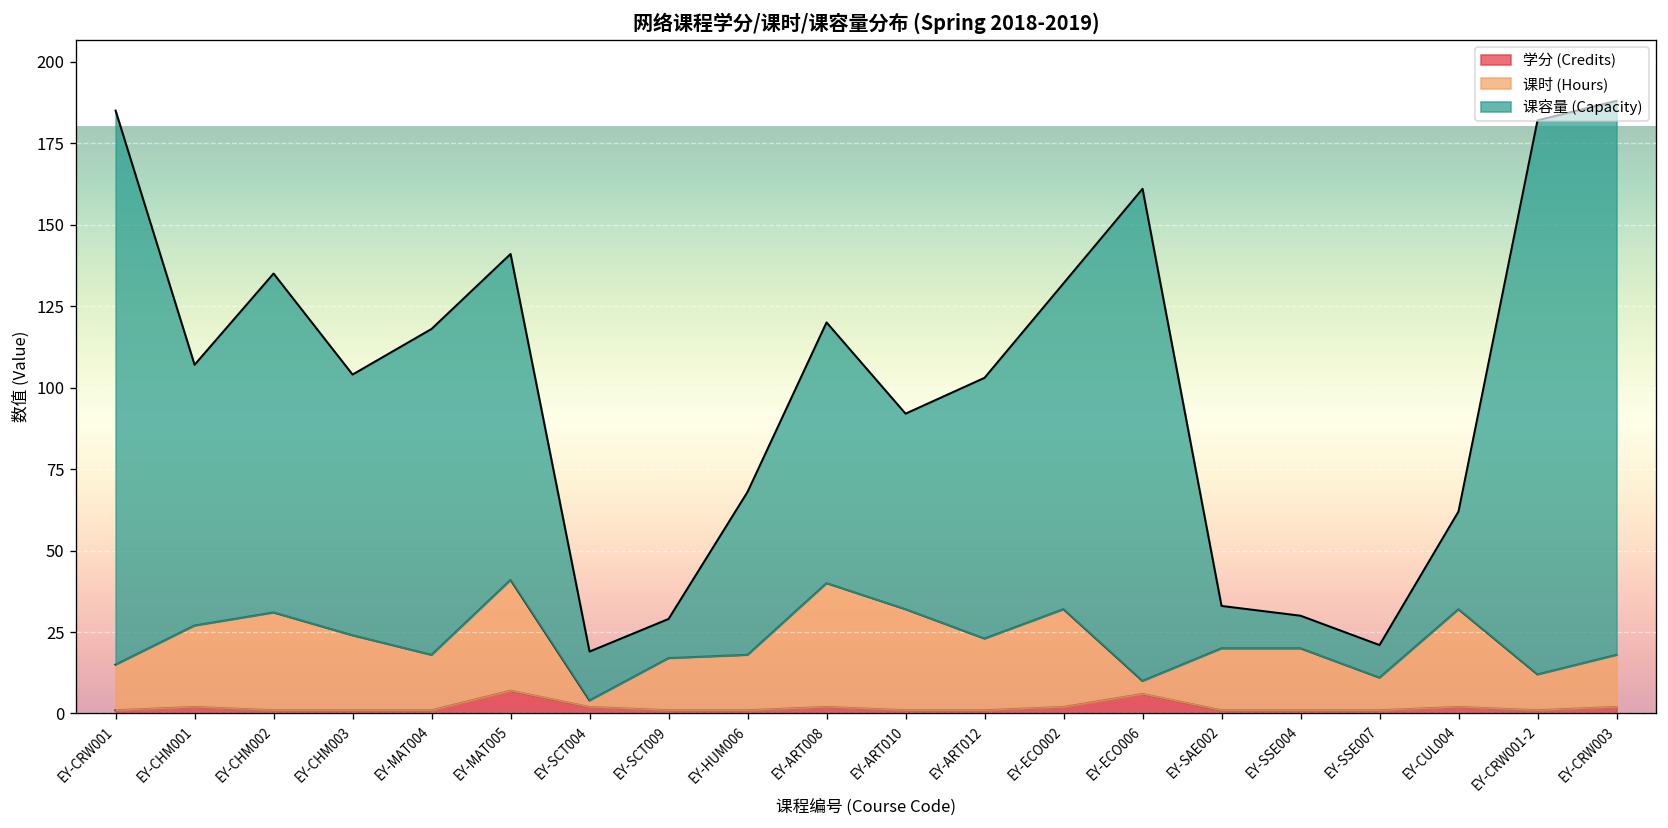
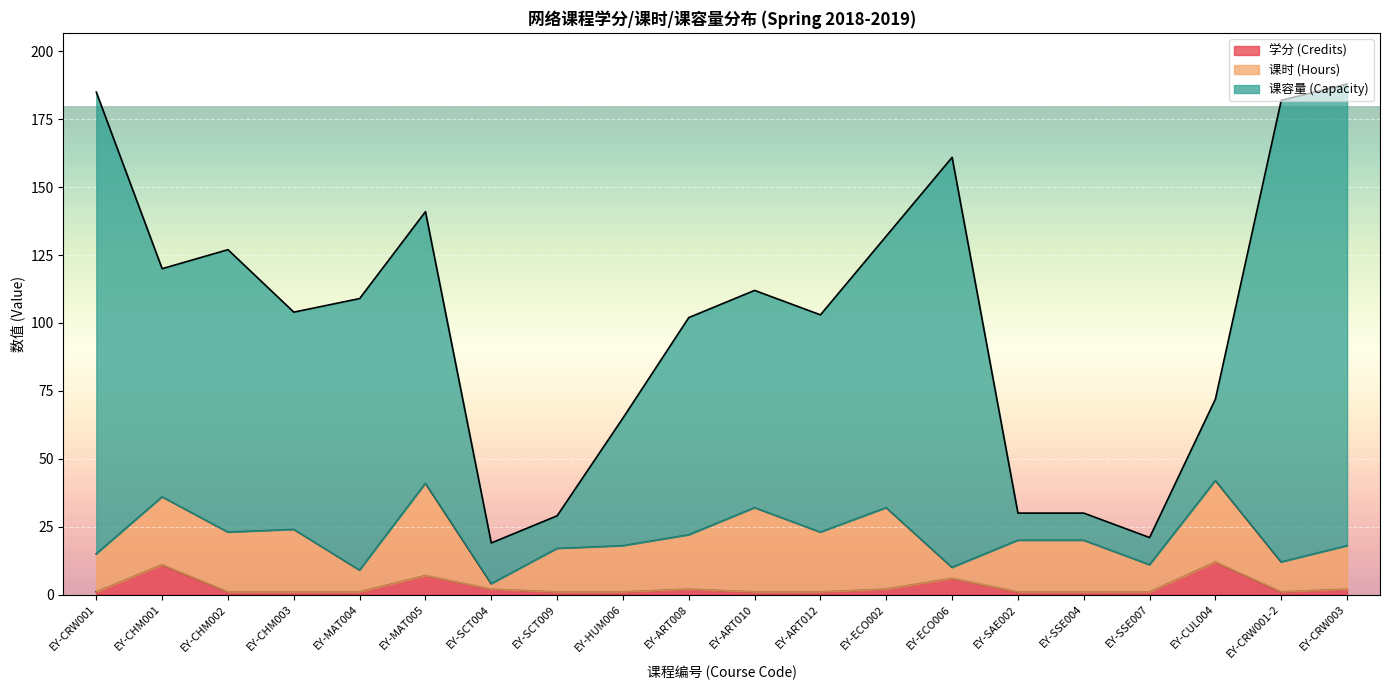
学分 (Credits), EY-CHM001: 2 -> 11
课容量 (Capacity), EY-CHM001: 80 -> 84
课时 (Hours), EY-CHM002: 30 -> 22
课时 (Hours), EY-MAT004: 17 -> 8
课容量 (Capacity), EY-HUM006: 50 -> 47
课时 (Hours), EY-ART008: 38 -> 20
课容量 (Capacity), EY-ART010: 60 -> 80
课容量 (Capacity), EY-SAE002: 13 -> 10
学分 (Credits), EY-CUL004: 2 -> 12
